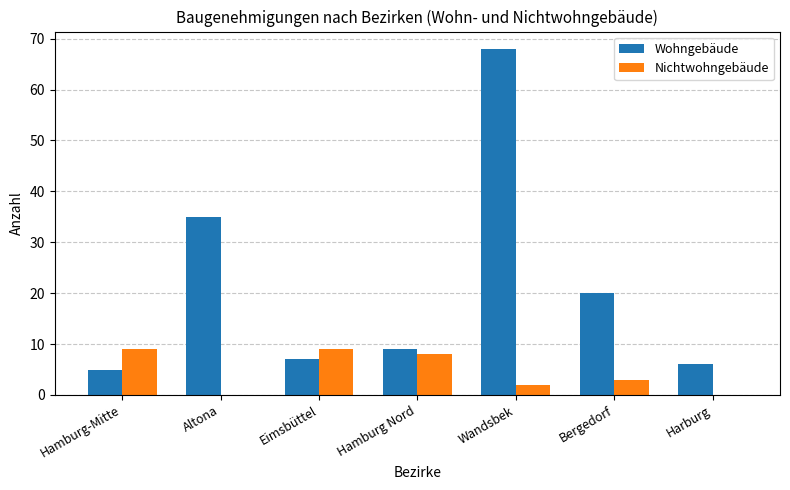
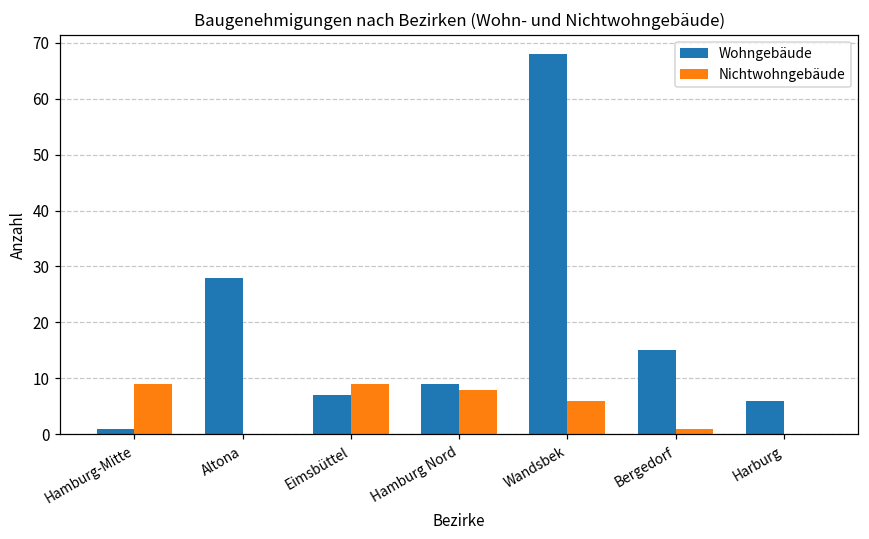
Wohngebäude, Hamburg-Mitte: 5 -> 1
Wohngebäude, Altona: 35 -> 28
Nichtwohngebäude, Wandsbek: 2 -> 6
Wohngebäude, Bergedorf: 20 -> 15
Nichtwohngebäude, Bergedorf: 3 -> 1
